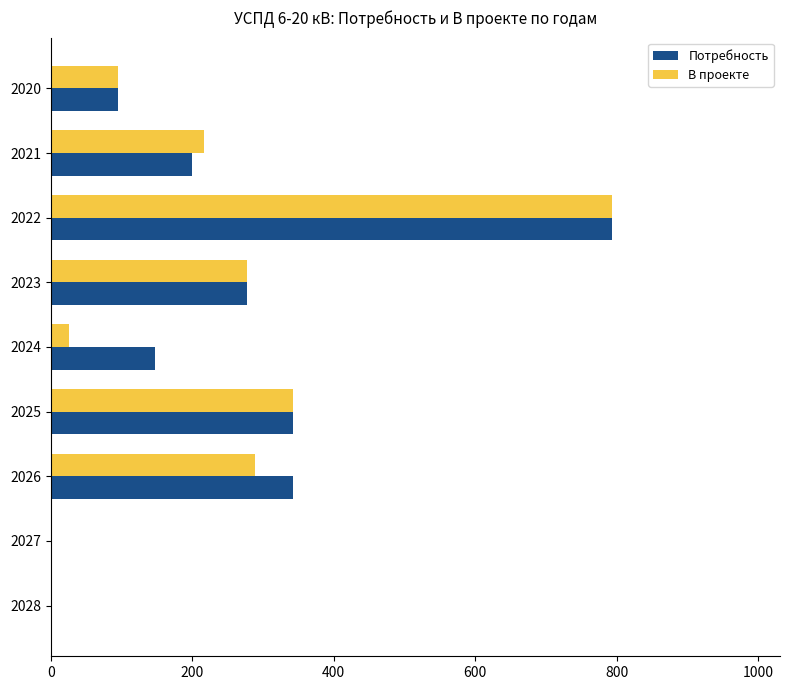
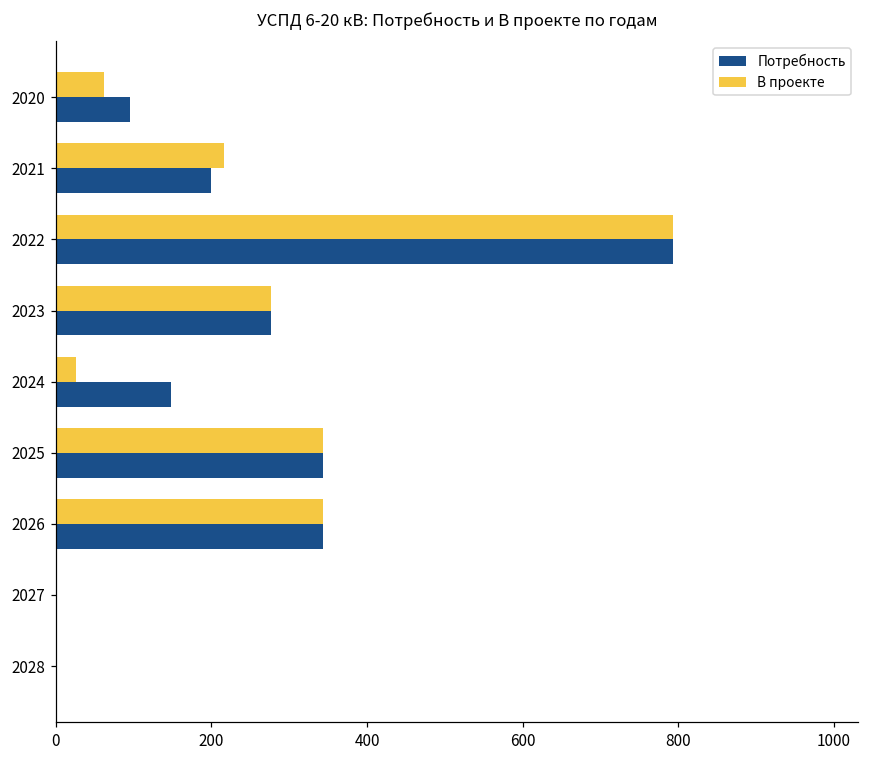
В проекте, 2020: 100 -> 60
В проекте, 2026: 290 -> 340
